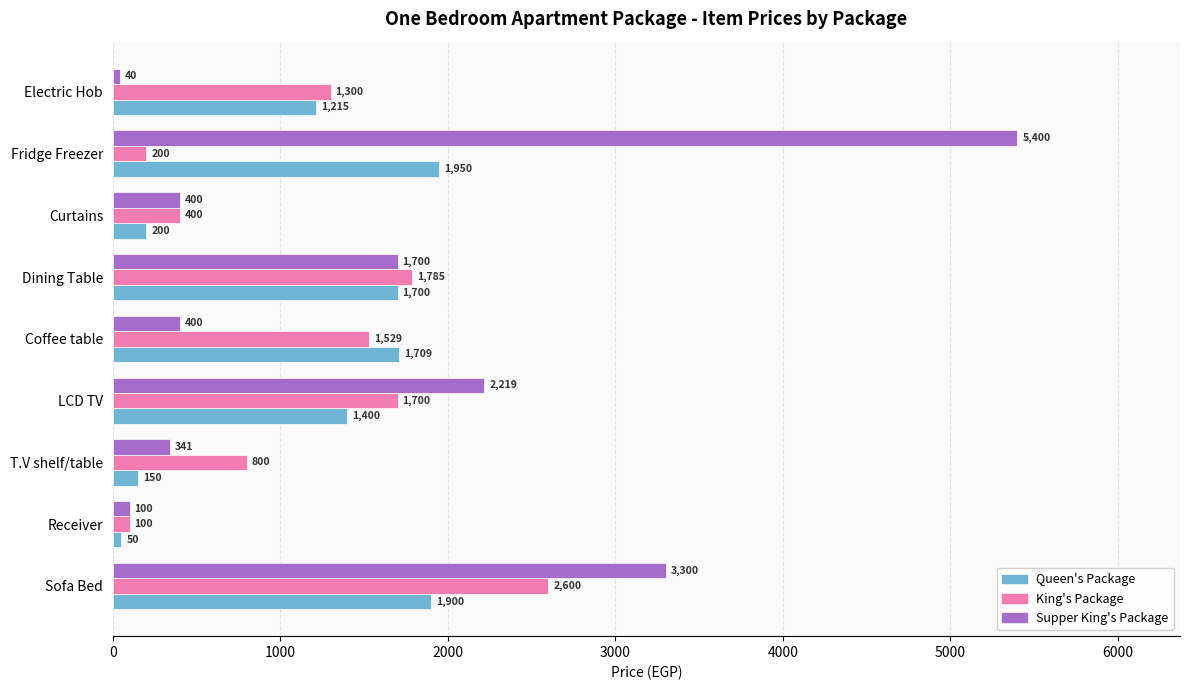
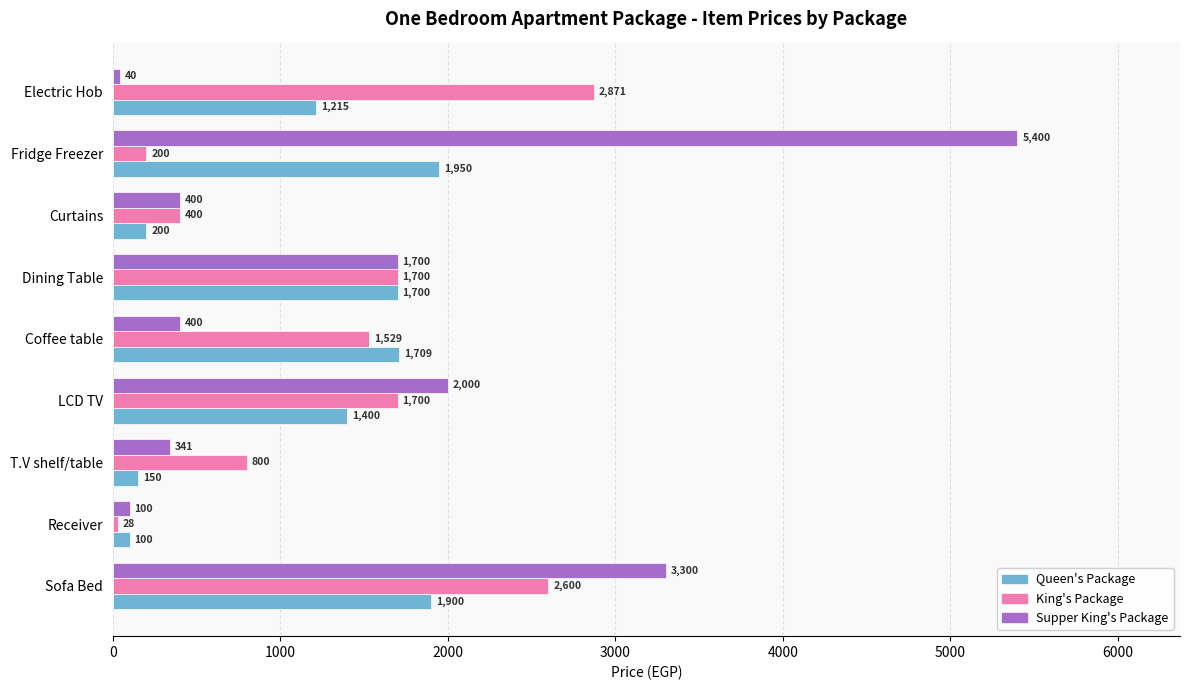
King's Package, Electric Hob: 1,300 -> 2,871
King's Package, Dining Table: 1,785 -> 1,700
Supper King's Package, LCD TV: 2,219 -> 2,000
King's Package, Receiver: 100 -> 28
Queen's Package, Receiver: 50 -> 100
